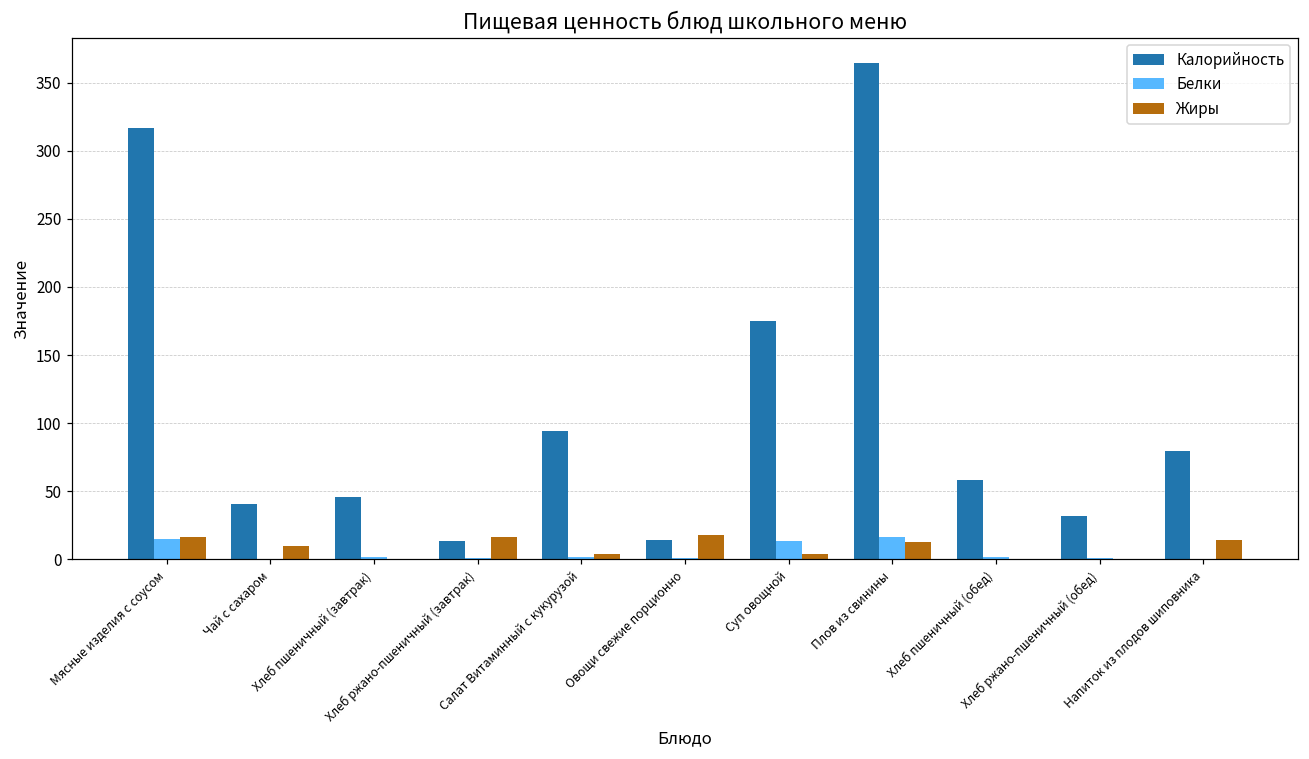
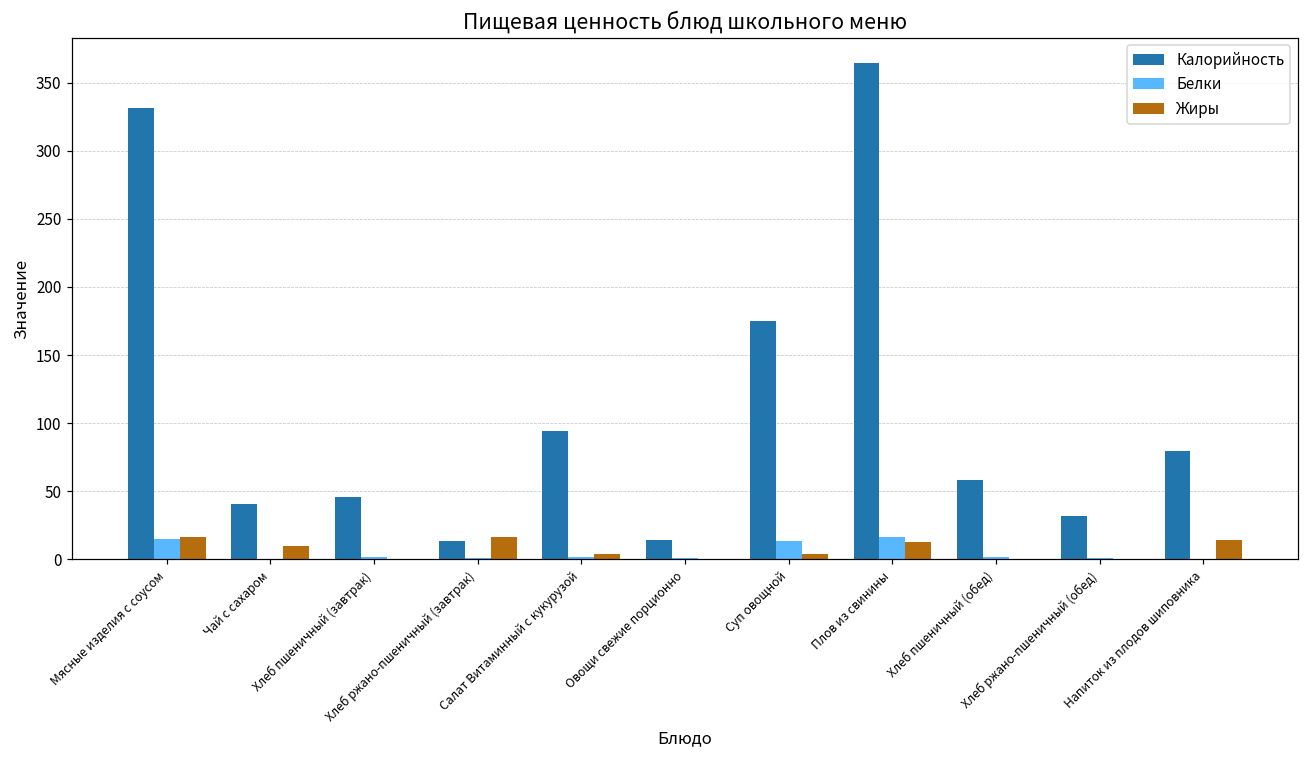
Калорийность, Мясные изделия с соусом: 317 -> 331
Жиры, Овощи свежие порционно: 18 -> 0
